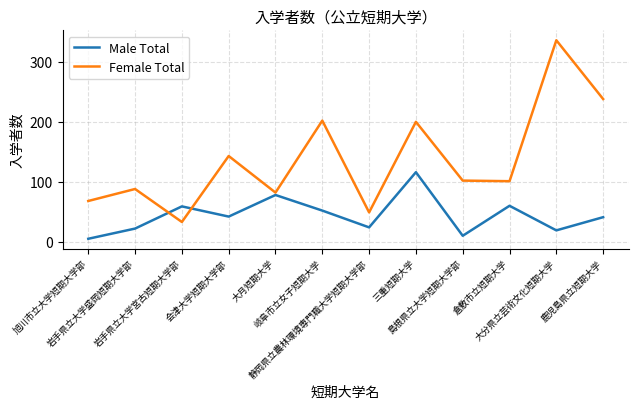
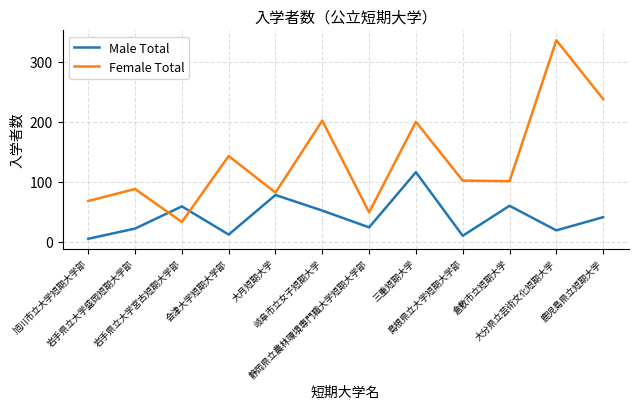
Male Total, 会津大学短期大学部: 40 -> 10
